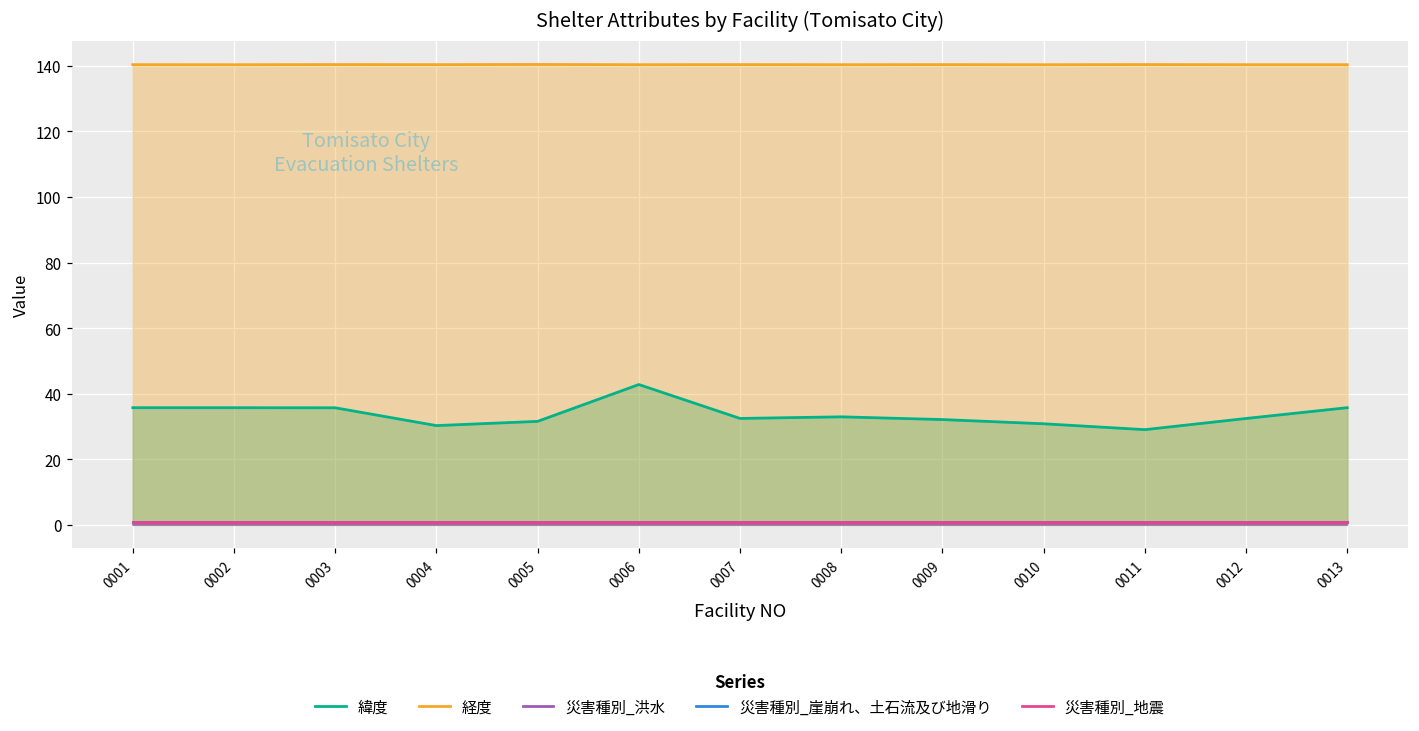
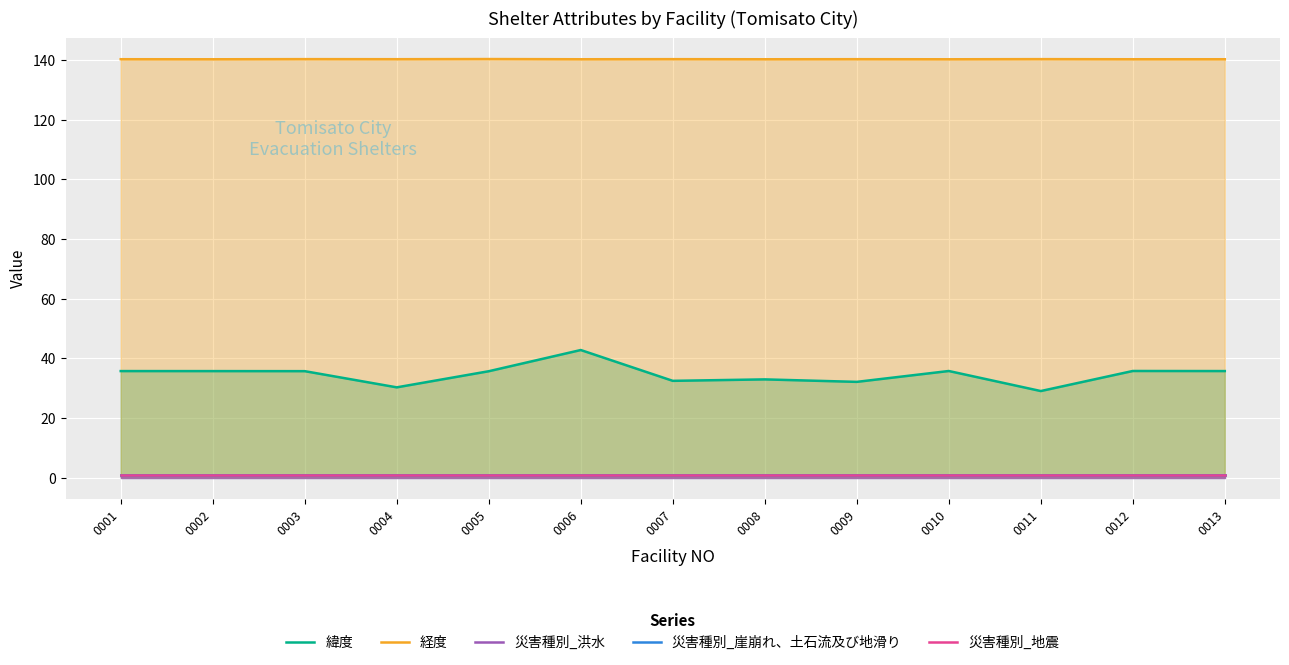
緯度, 0005: 32 -> 36
緯度, 0010: 31 -> 36
緯度, 0012: 32 -> 36
